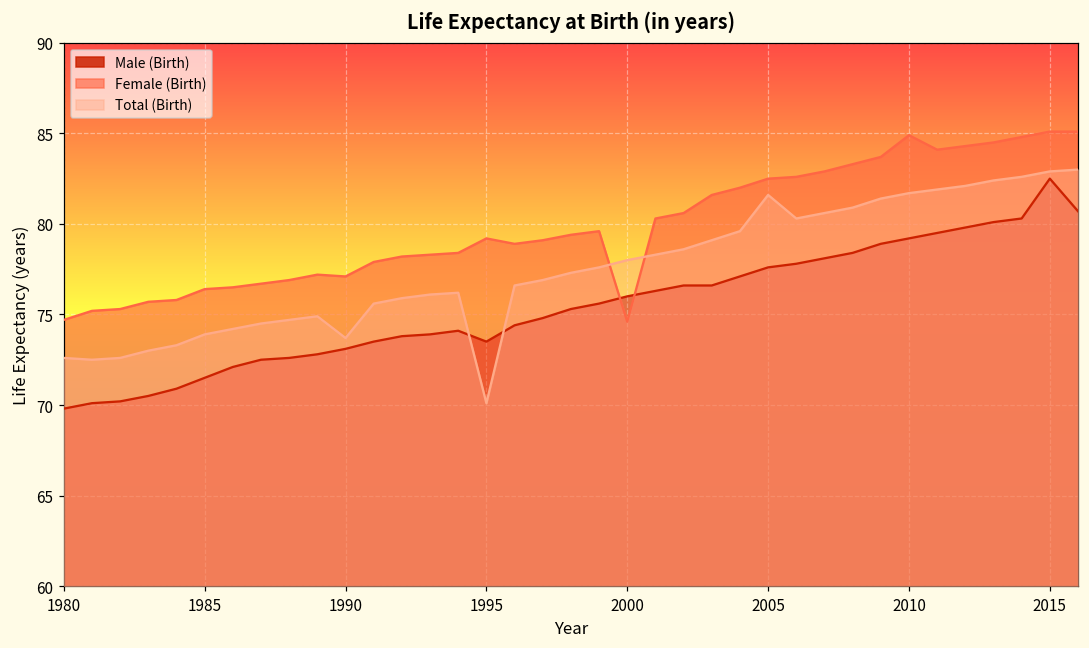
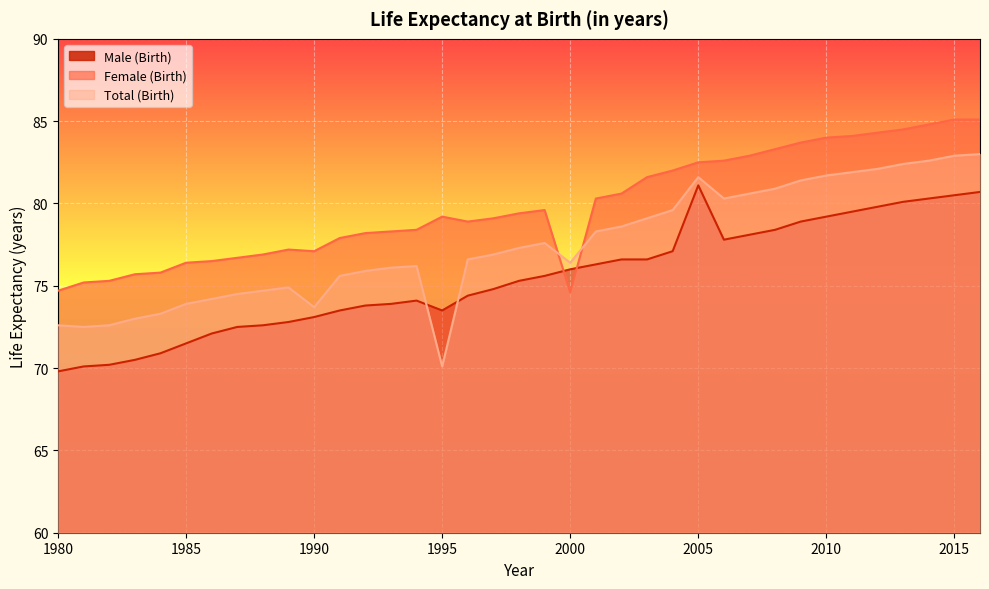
Total (Birth), 2000: 78.0 -> 76.4
Male (Birth), 2005: 77.6 -> 81.1
Female (Birth), 2010: 84.9 -> 84.0
Male (Birth), 2015: 82.5 -> 80.5
